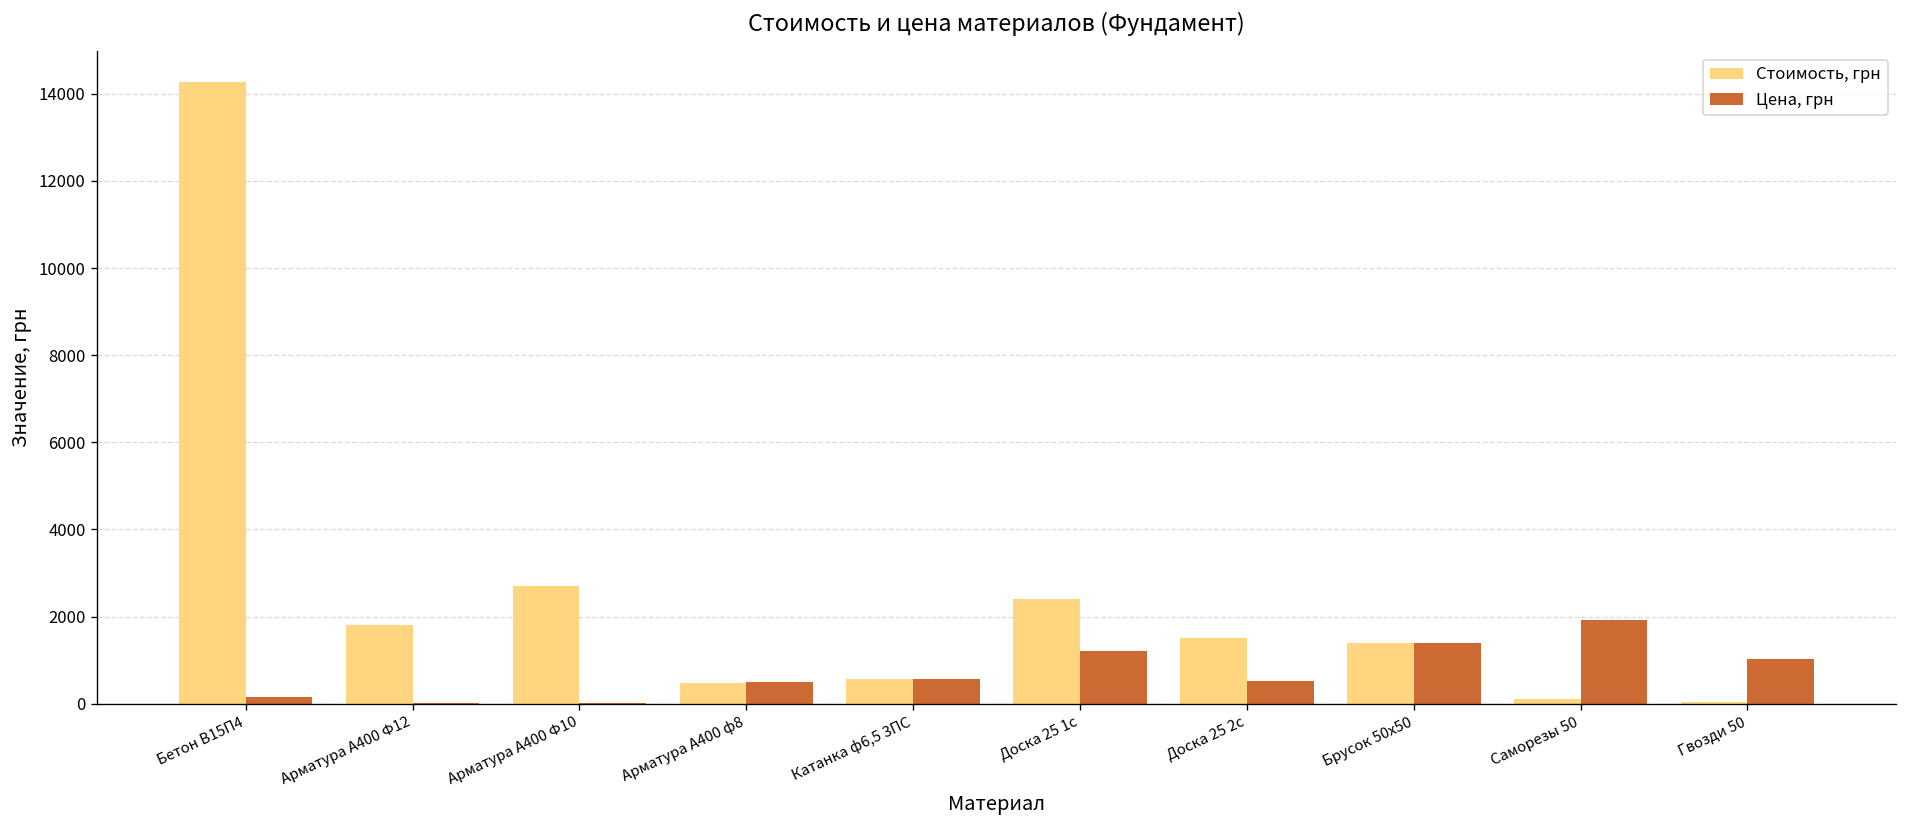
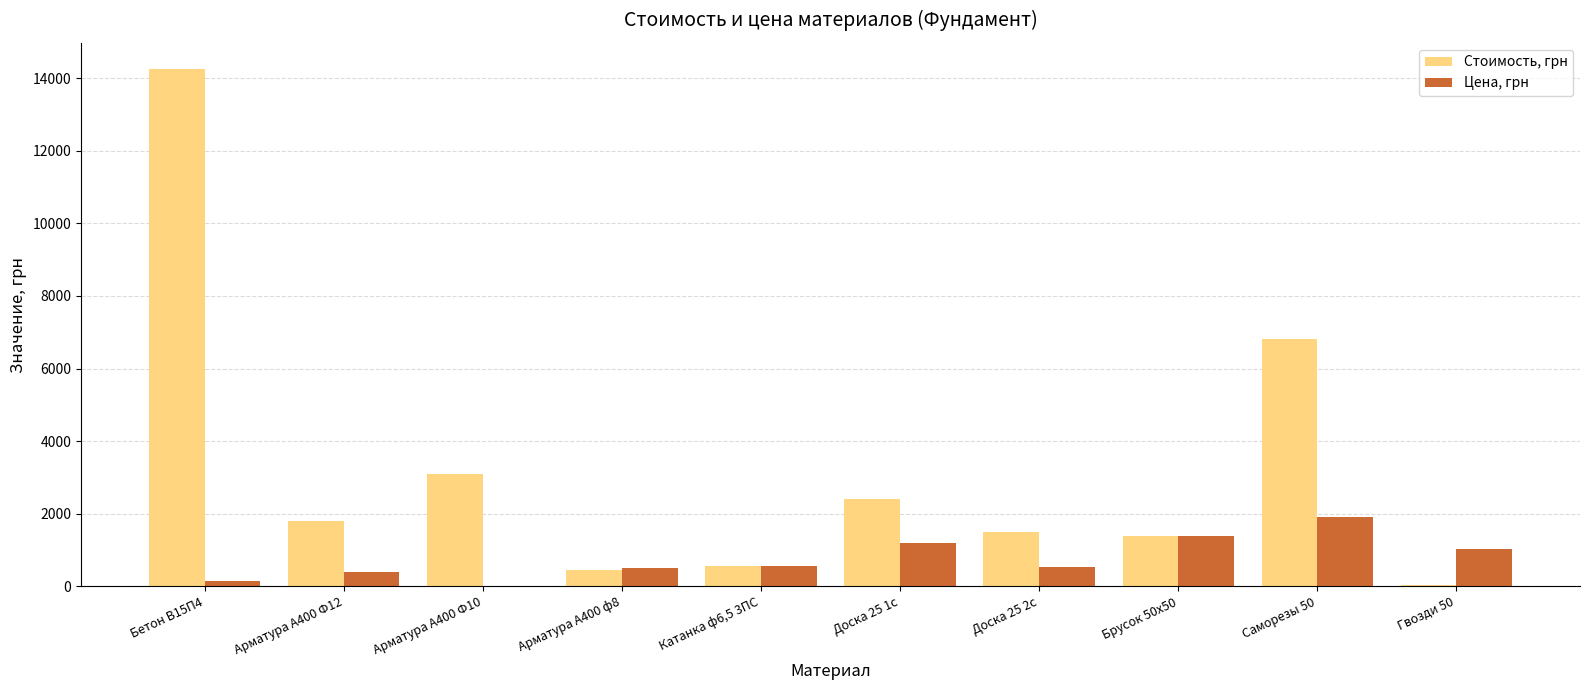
Цена, грн, Арматура А400 Ф12: 0 -> 400
Стоимость, грн, Арматура А400 Ф10: 2700 -> 3100
Стоимость, грн, Саморезы 50: 100 -> 6800
